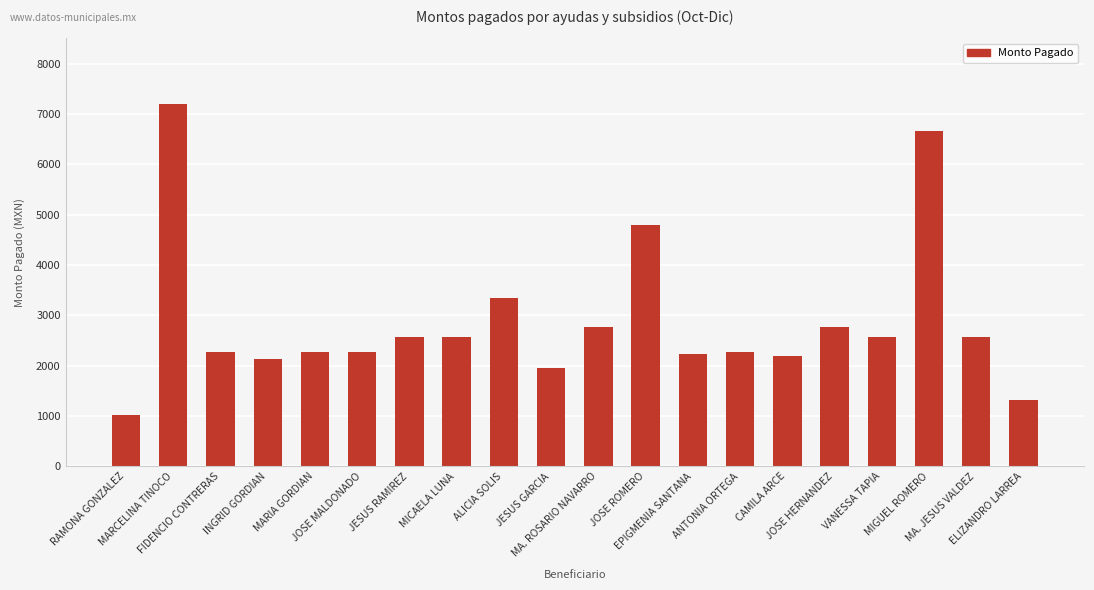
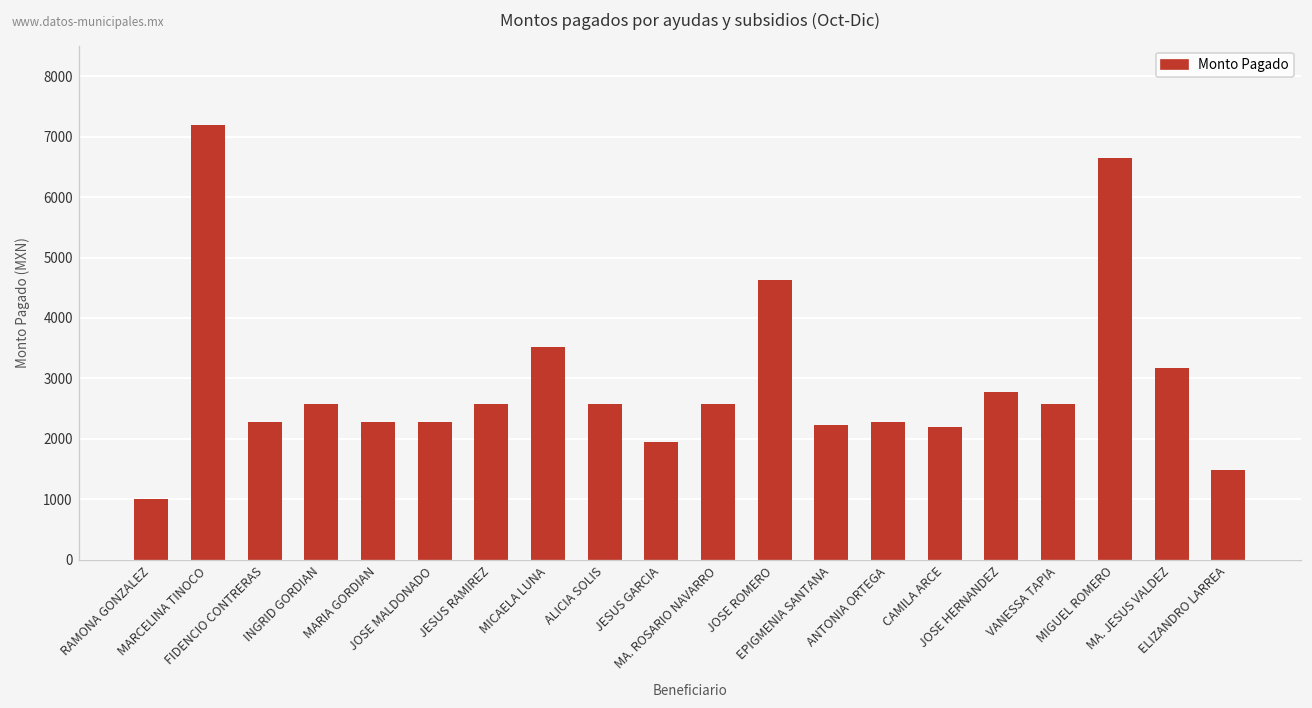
INGRID GORDIAN: 2100 -> 2600
MICAELA LUNA: 2600 -> 3500
ALICIA SOLIS: 3300 -> 2600
MA. ROSARIO NAVARRO: 2800 -> 2600
JOSE ROMERO: 4800 -> 4600
MA. JESUS VALDEZ: 2600 -> 3200
ELIZANDRO LARREA: 1300 -> 1500
